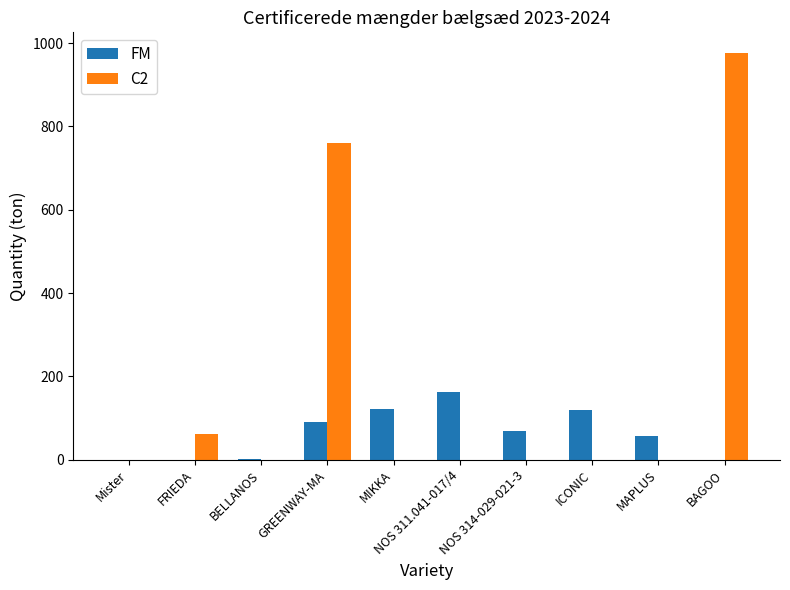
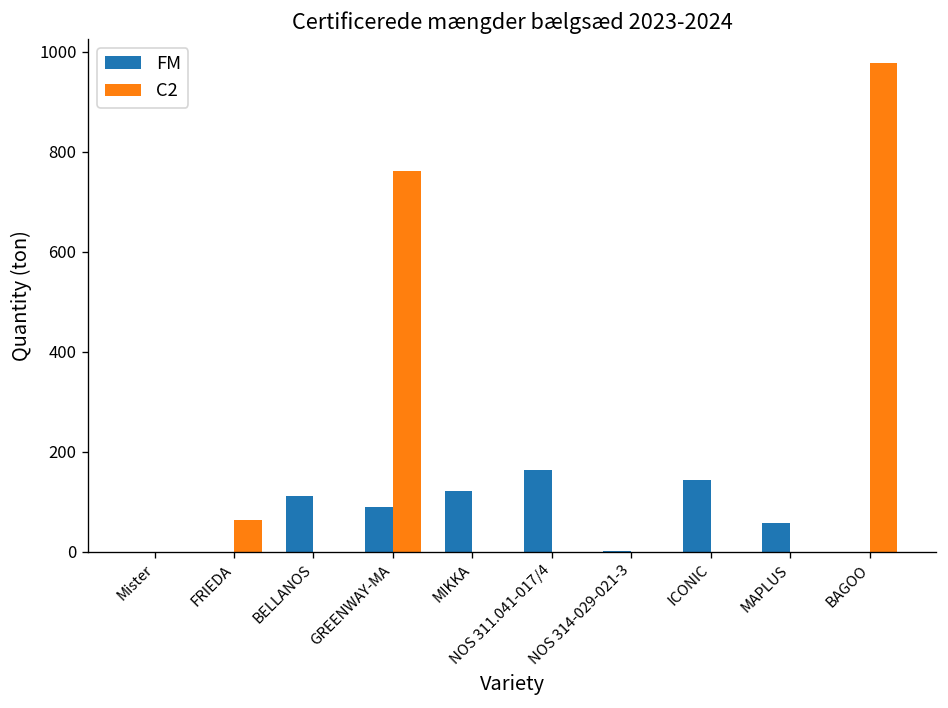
FM, BELLANOS: 0 -> 110
FM, NOS 314-029-021-3: 70 -> 0
FM, ICONIC: 120 -> 140
